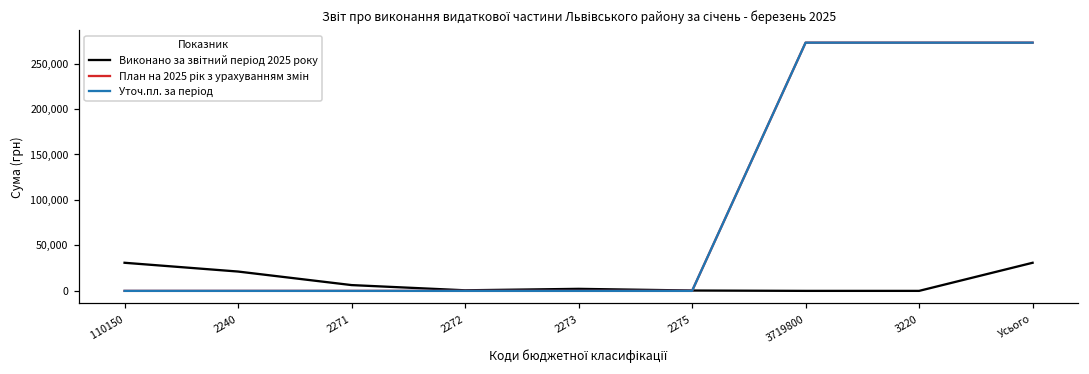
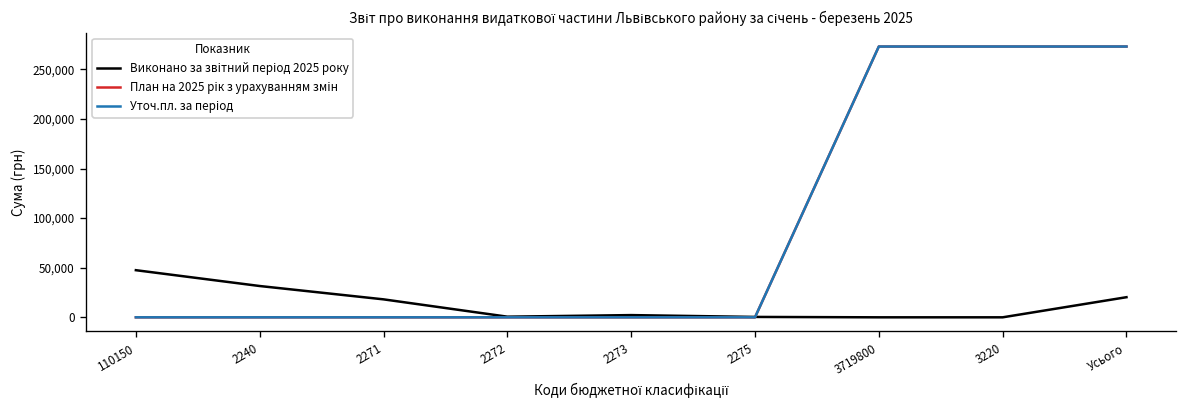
Виконано за звітний період 2025 року, 110150: 30,000 -> 50,000
Виконано за звітний період 2025 року, 2240: 20,000 -> 30,000
Виконано за звітний період 2025 року, 2271: 10,000 -> 20,000
Виконано за звітний період 2025 року, Усього: 30,000 -> 20,000
